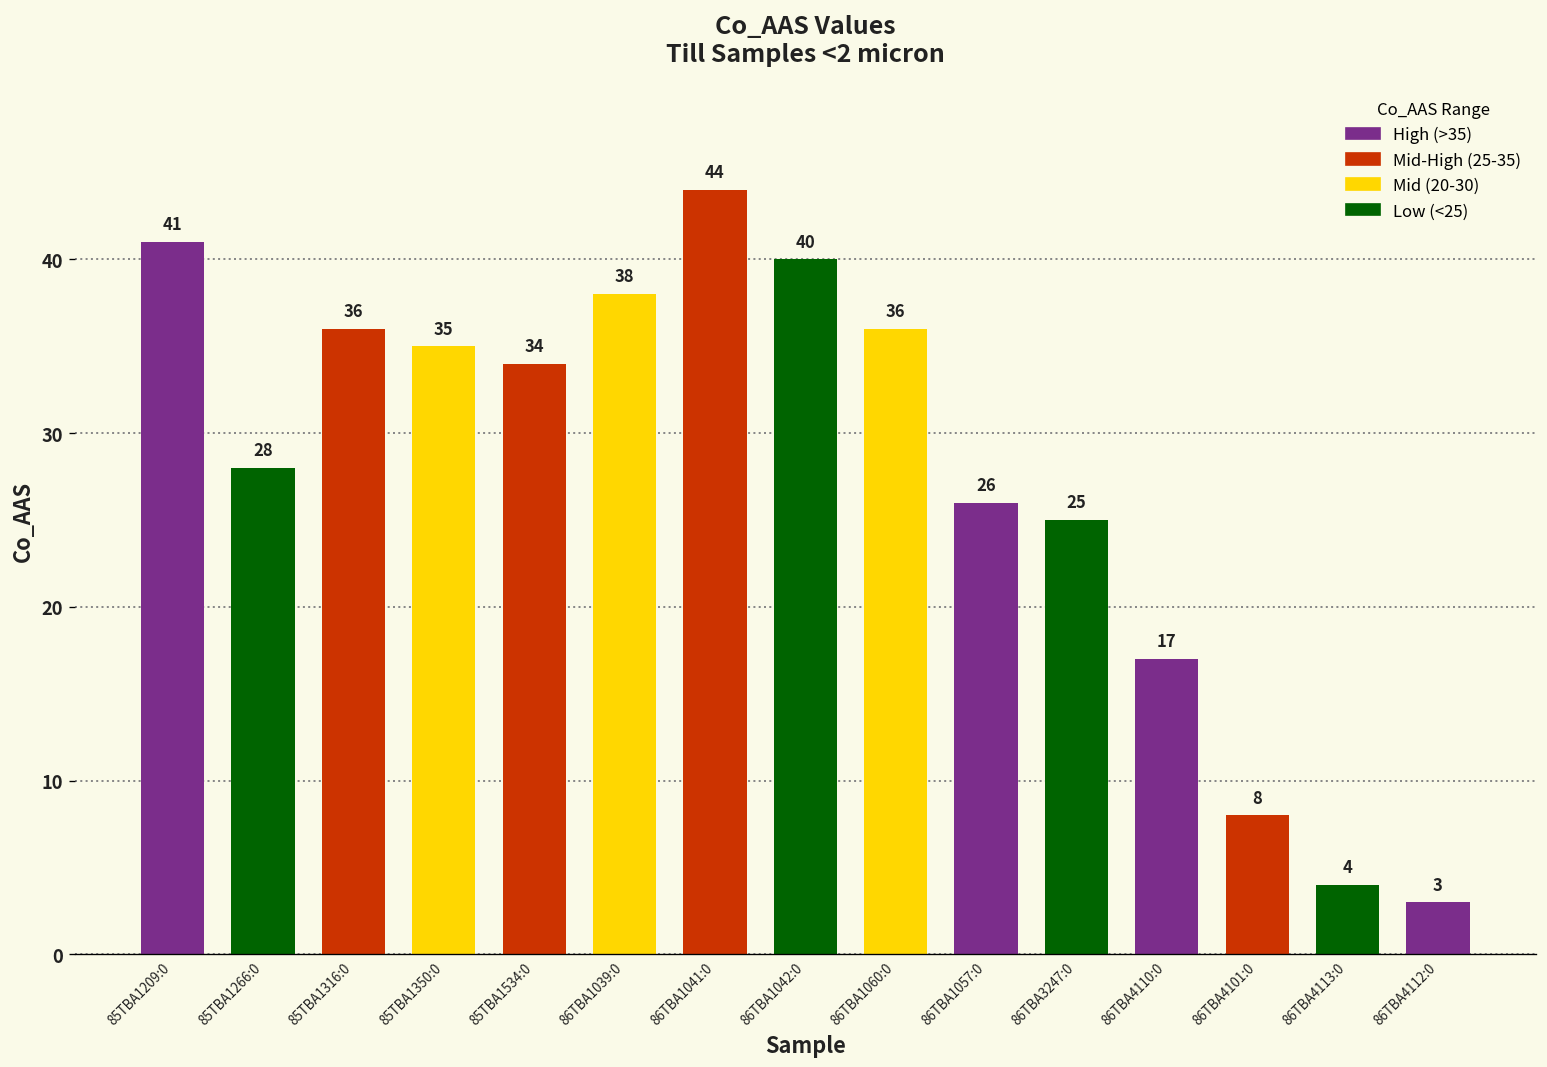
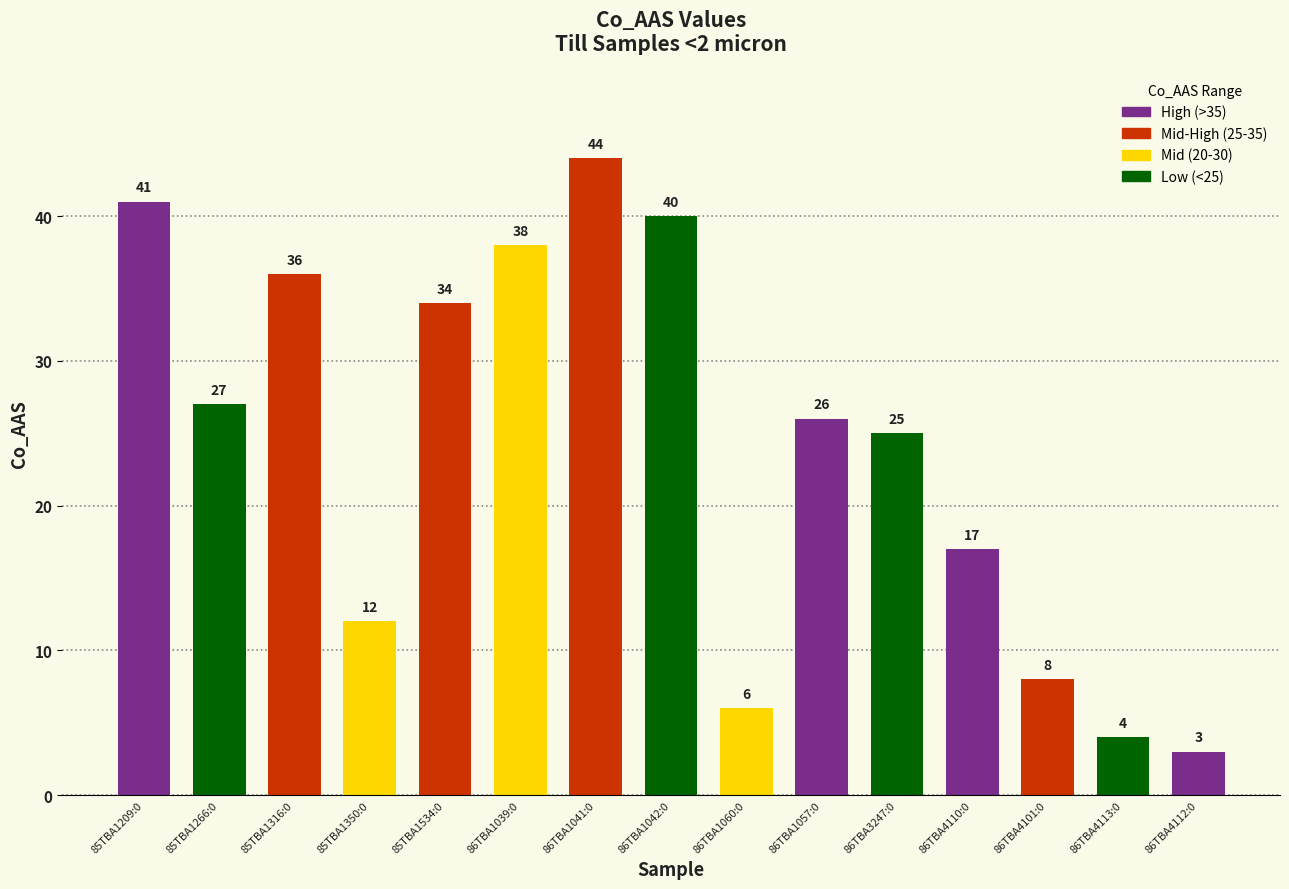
85TBA1266:0: 28 -> 27
85TBA1350:0: 35 -> 12
86TBA1060:0: 36 -> 6
